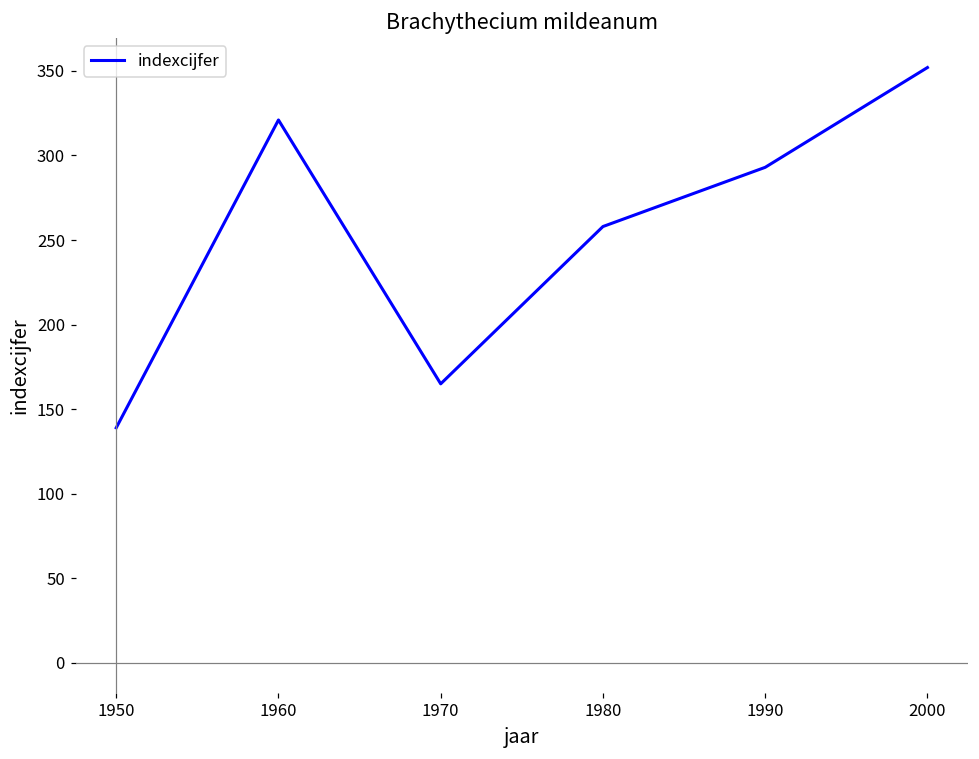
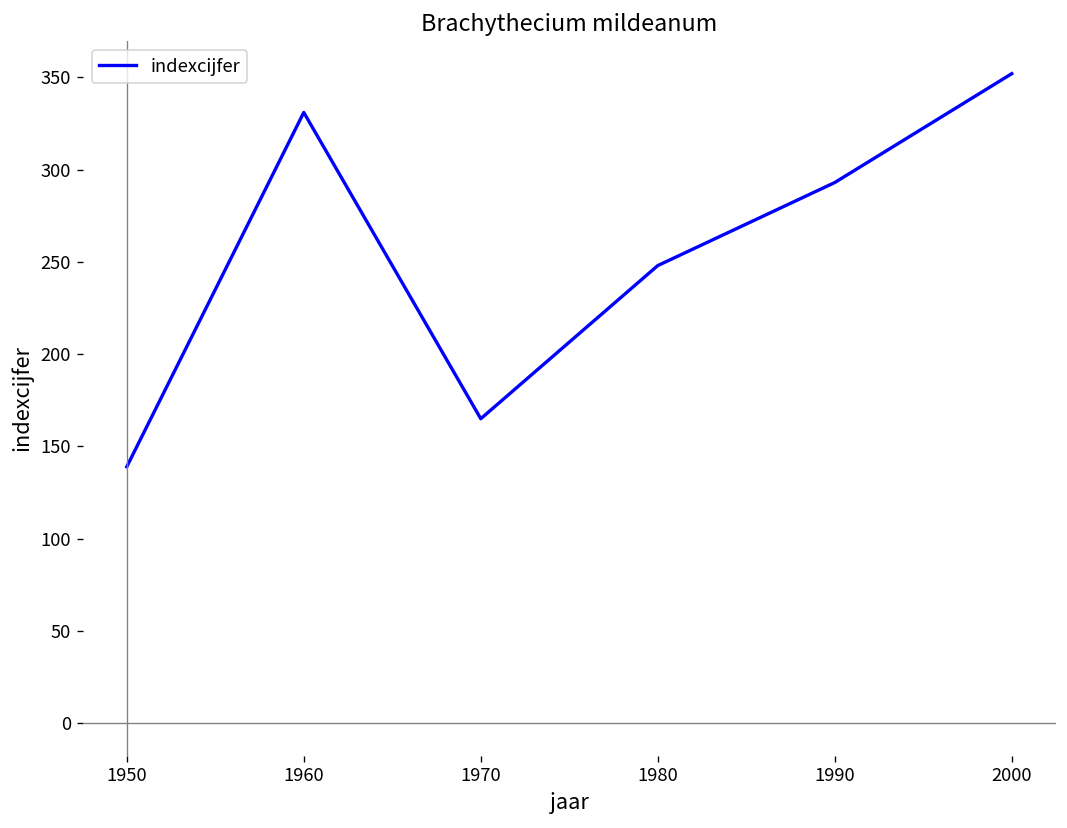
1960: 321 -> 331
1980: 258 -> 248
